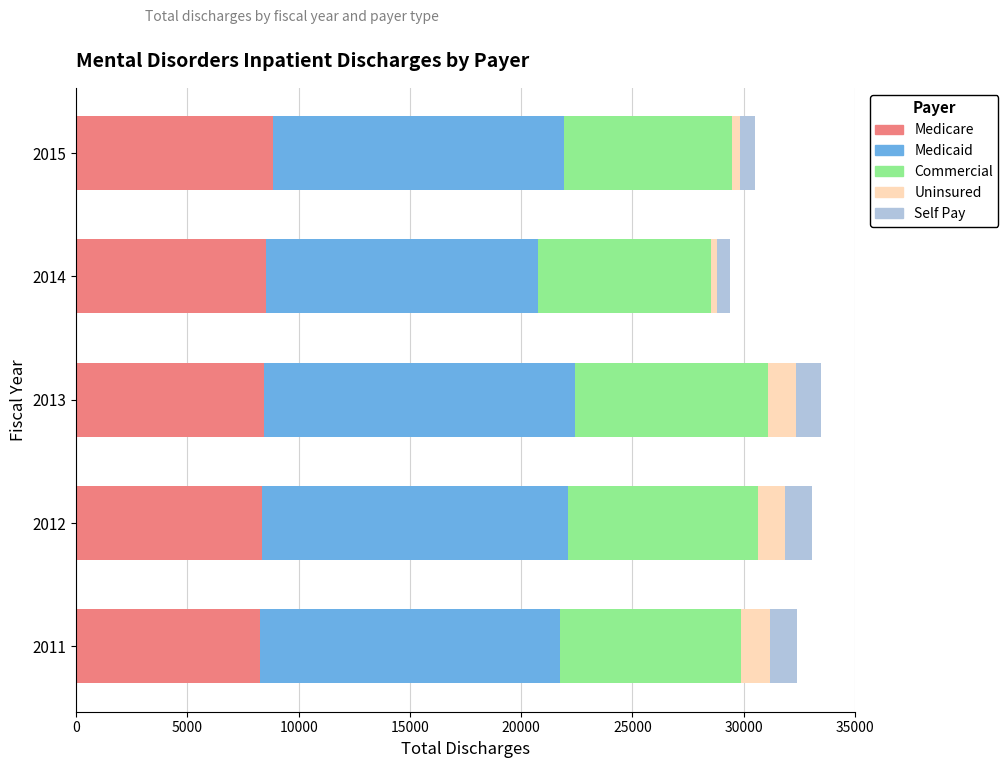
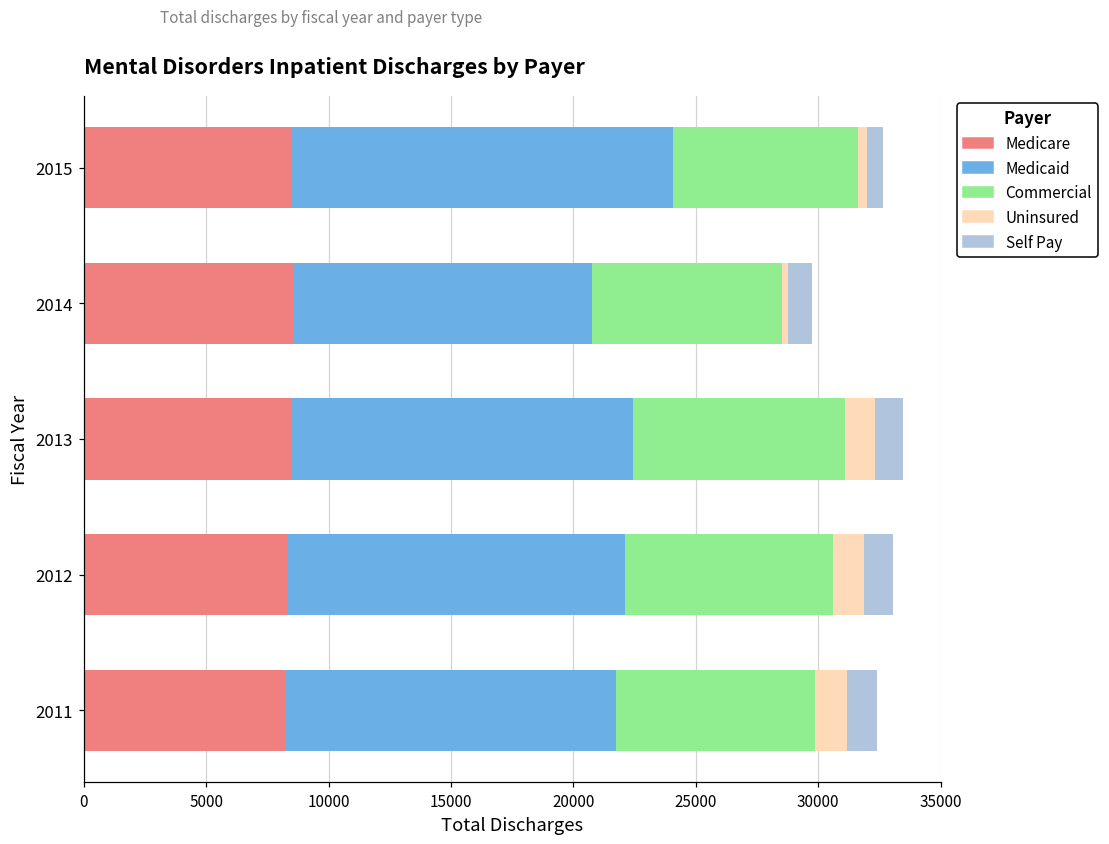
Medicare, 2015: 8900 -> 8500
Medicaid, 2015: 13000 -> 15600
Self Pay, 2014: 600 -> 1000
